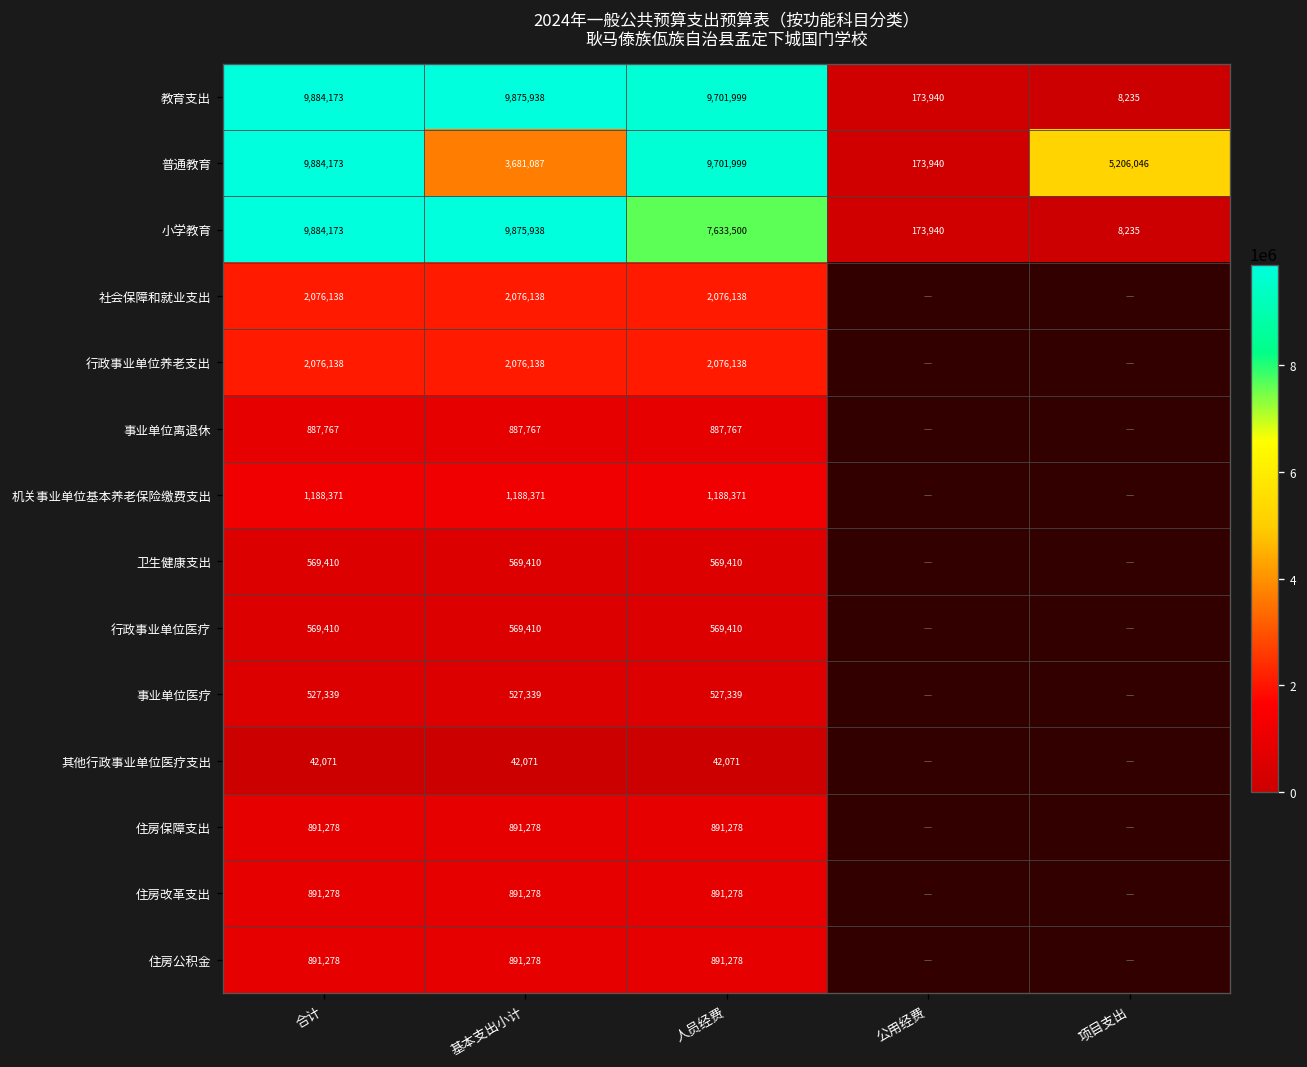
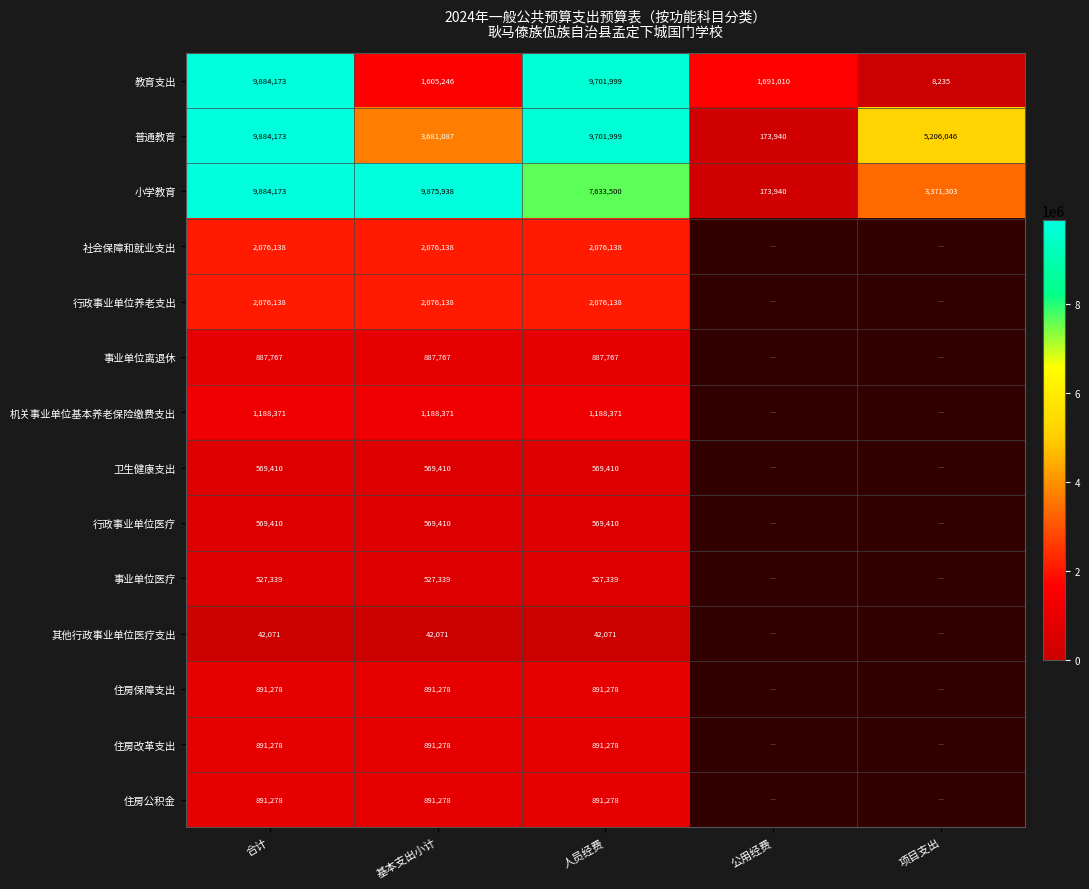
教育支出, 基本支出小计: 9,875,938 -> 1,605,246
教育支出, 公用经费: 173,940 -> 1,691,010
小学教育, 项目支出: 8,235 -> 3,371,303
